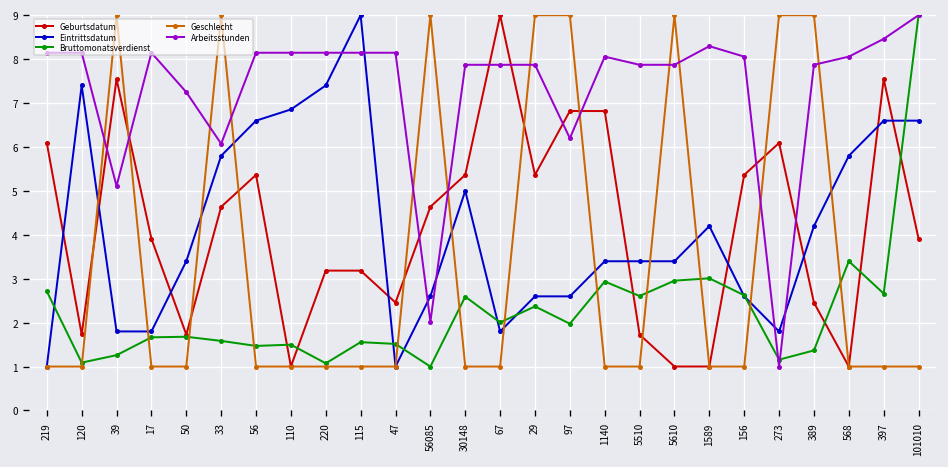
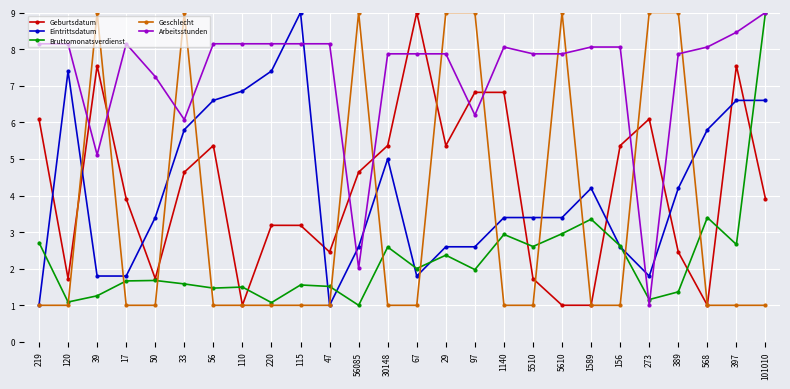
Bruttomonatsverdienst, 1589: 3.0 -> 3.4
Arbeitsstunden, 1589: 8.3 -> 8.1
